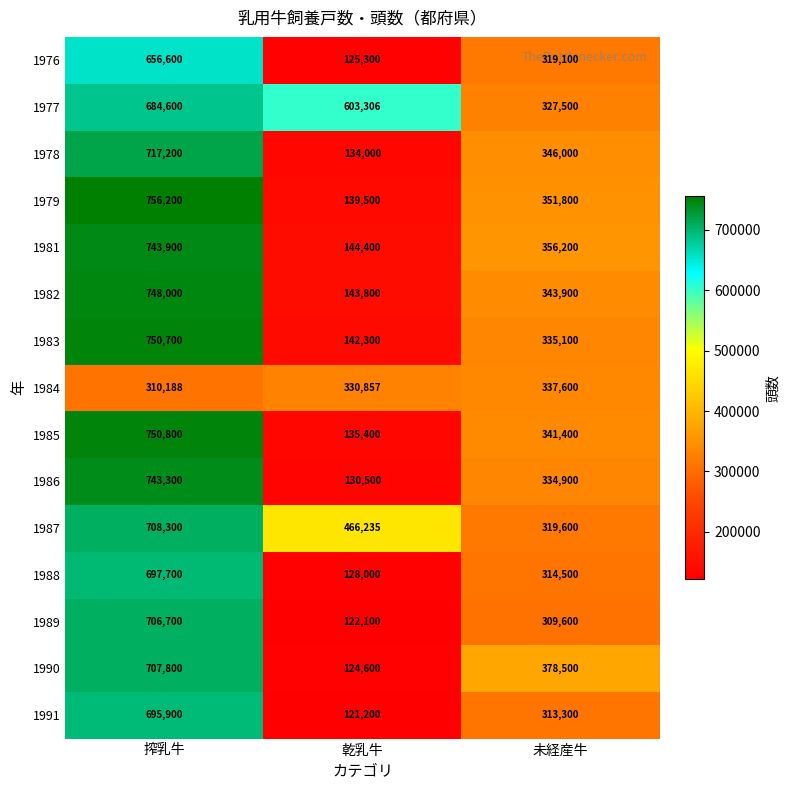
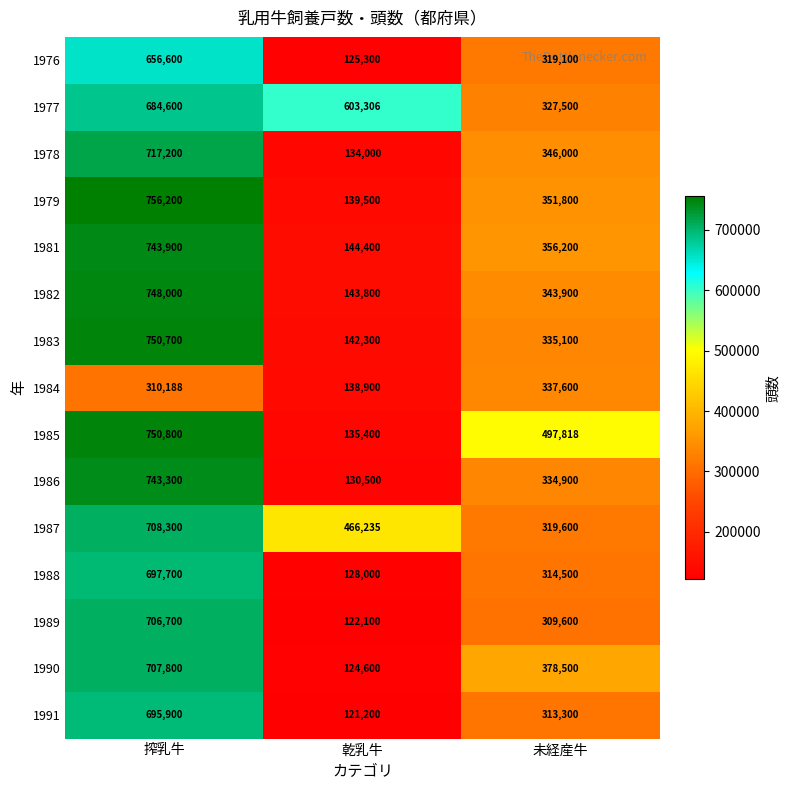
1984, 乾乳牛: 330,857 -> 138,900
1985, 未経産牛: 341,400 -> 497,818
